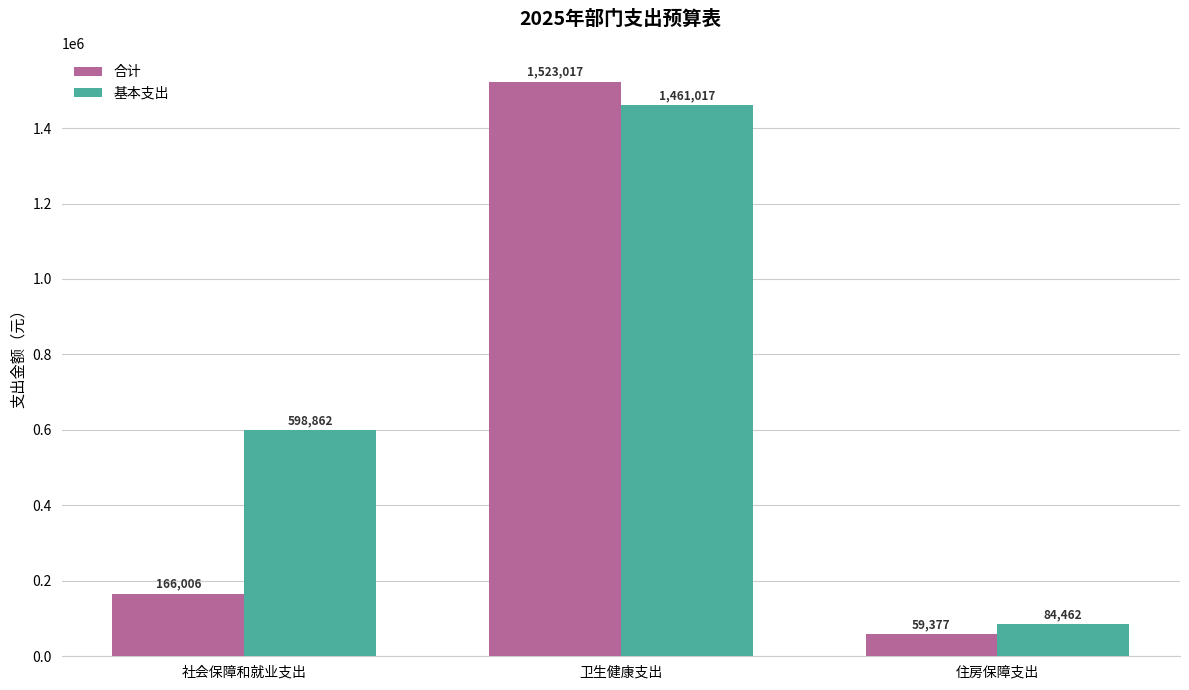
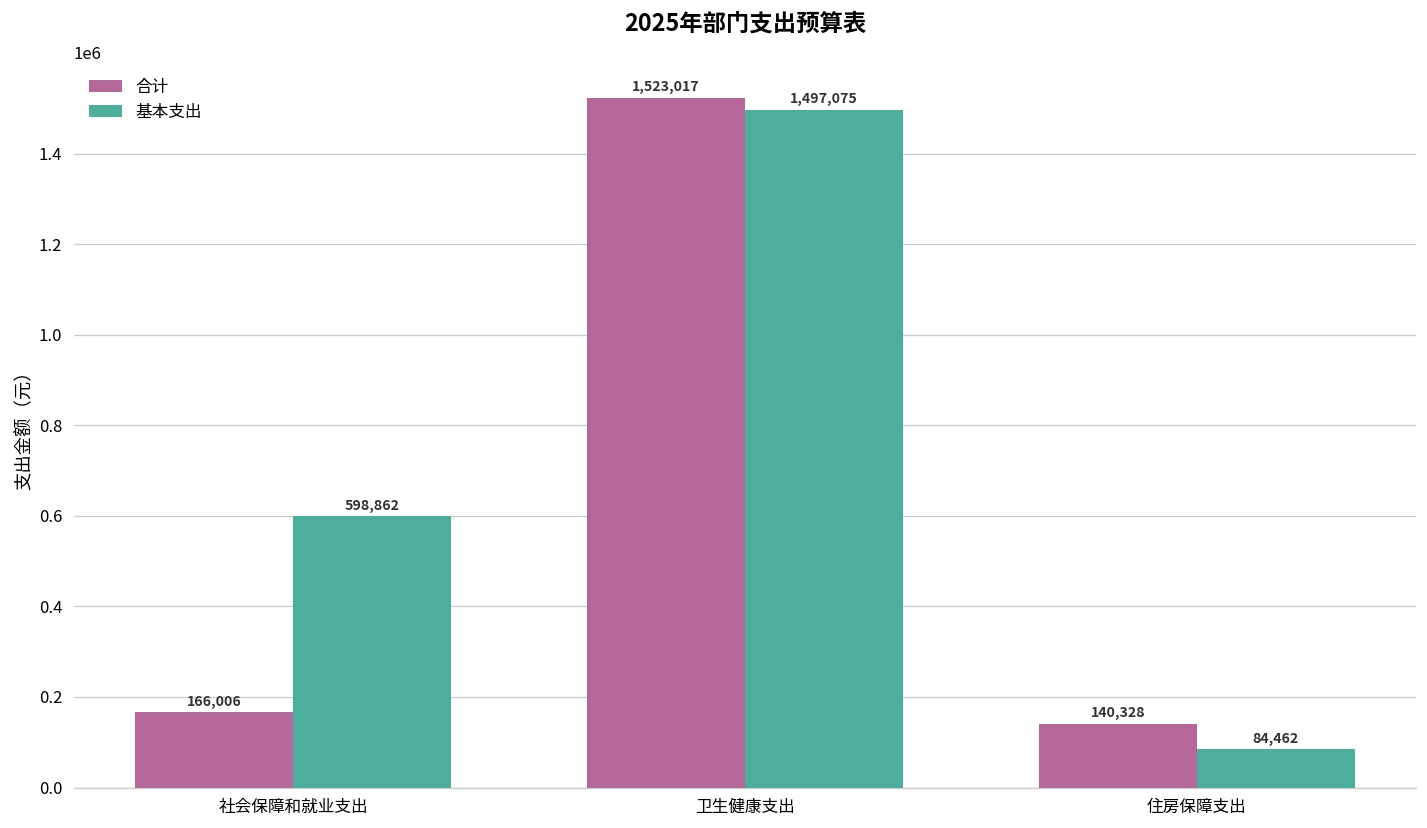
基本支出, 卫生健康支出: 1,461,017 -> 1,497,075
合计, 住房保障支出: 59,377 -> 140,328
